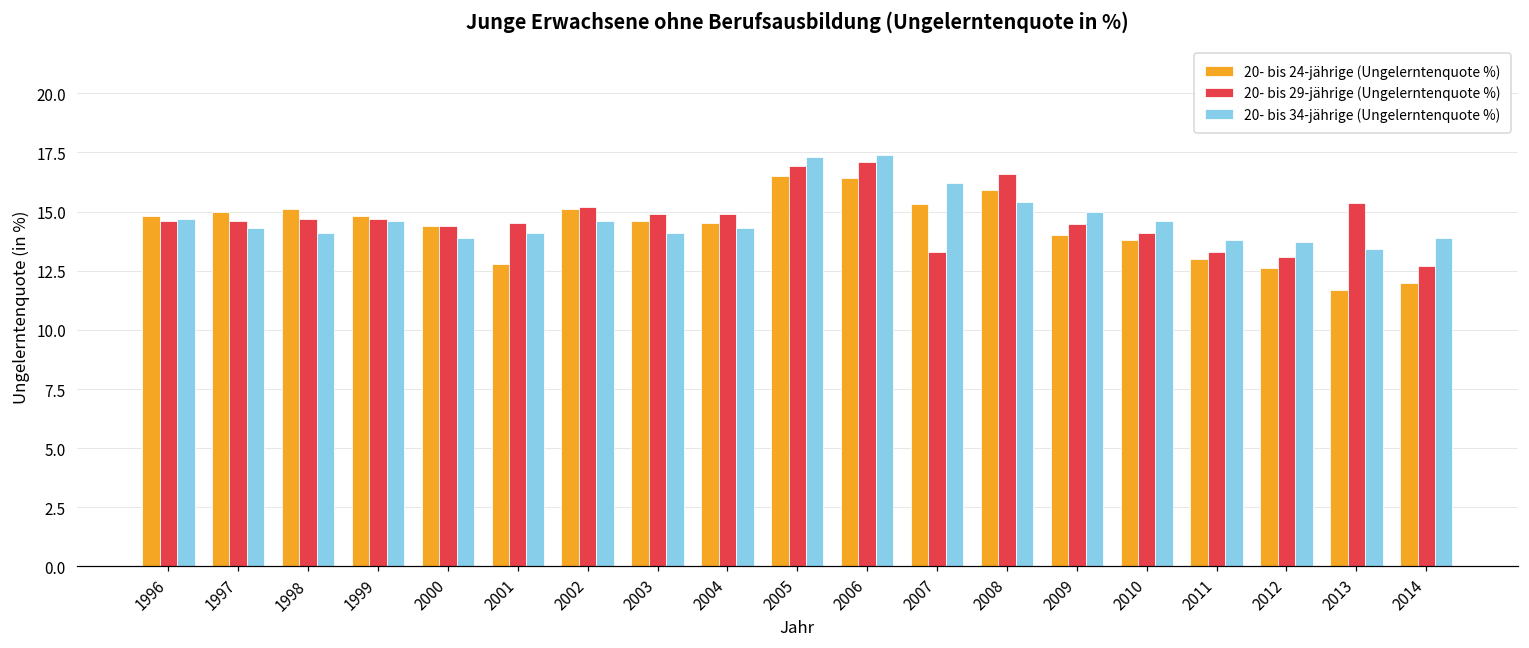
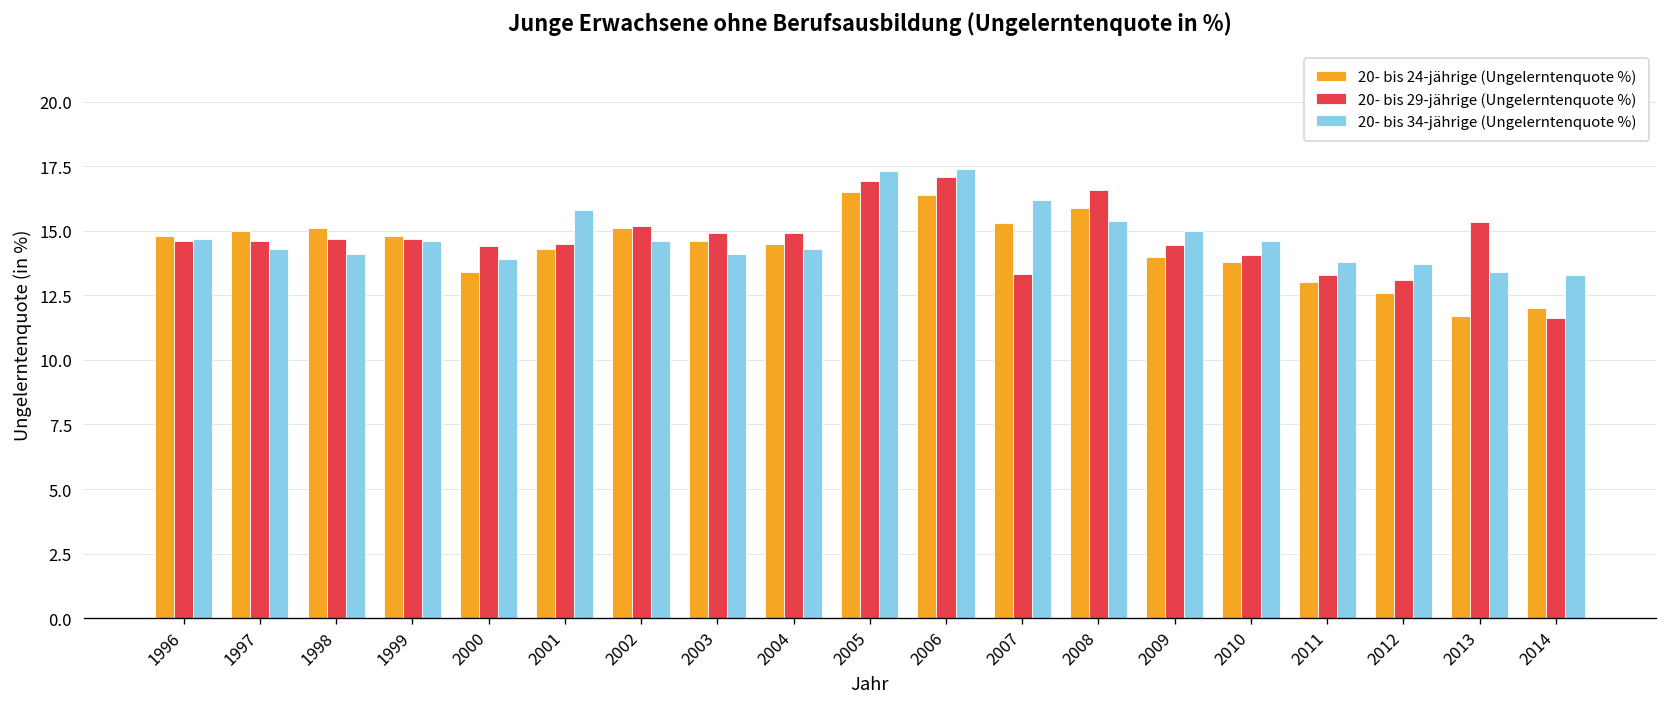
20- bis 24-jährige (Ungelerntenquote %), 2000: 14.4 -> 13.4
20- bis 24-jährige (Ungelerntenquote %), 2001: 12.8 -> 14.3
20- bis 34-jährige (Ungelerntenquote %), 2001: 14.1 -> 15.8
20- bis 29-jährige (Ungelerntenquote %), 2014: 12.7 -> 11.6
20- bis 34-jährige (Ungelerntenquote %), 2014: 13.9 -> 13.3
